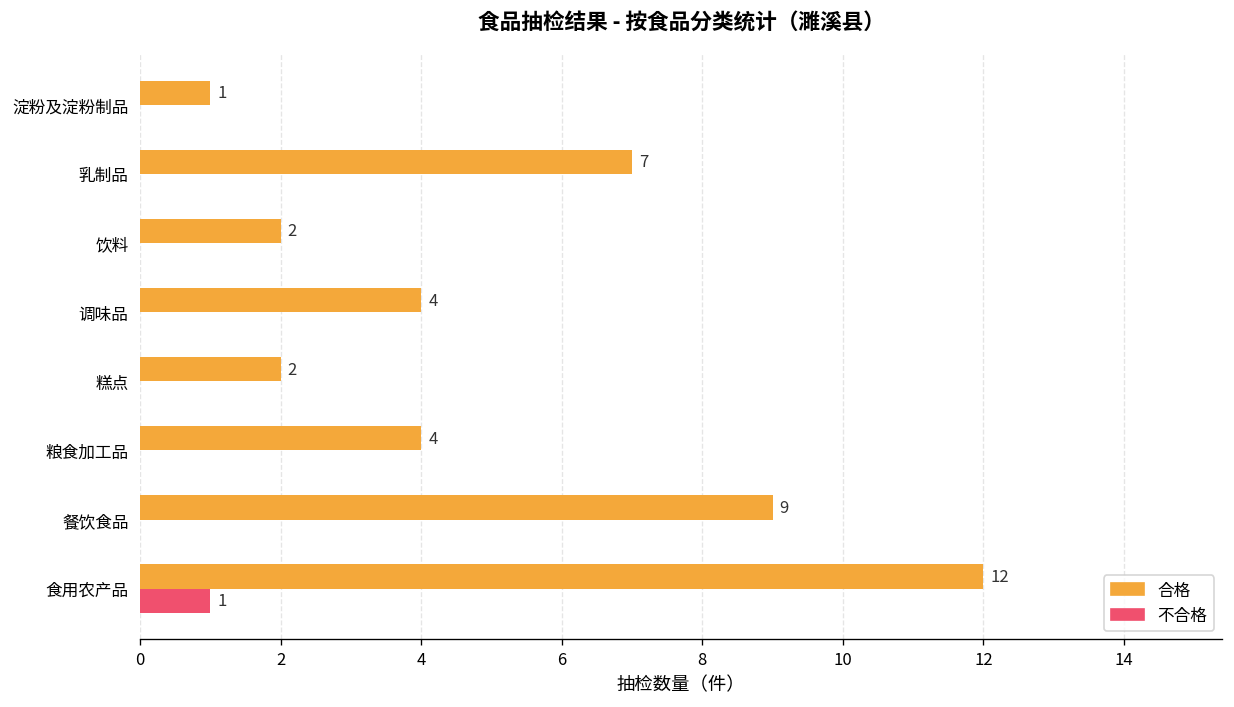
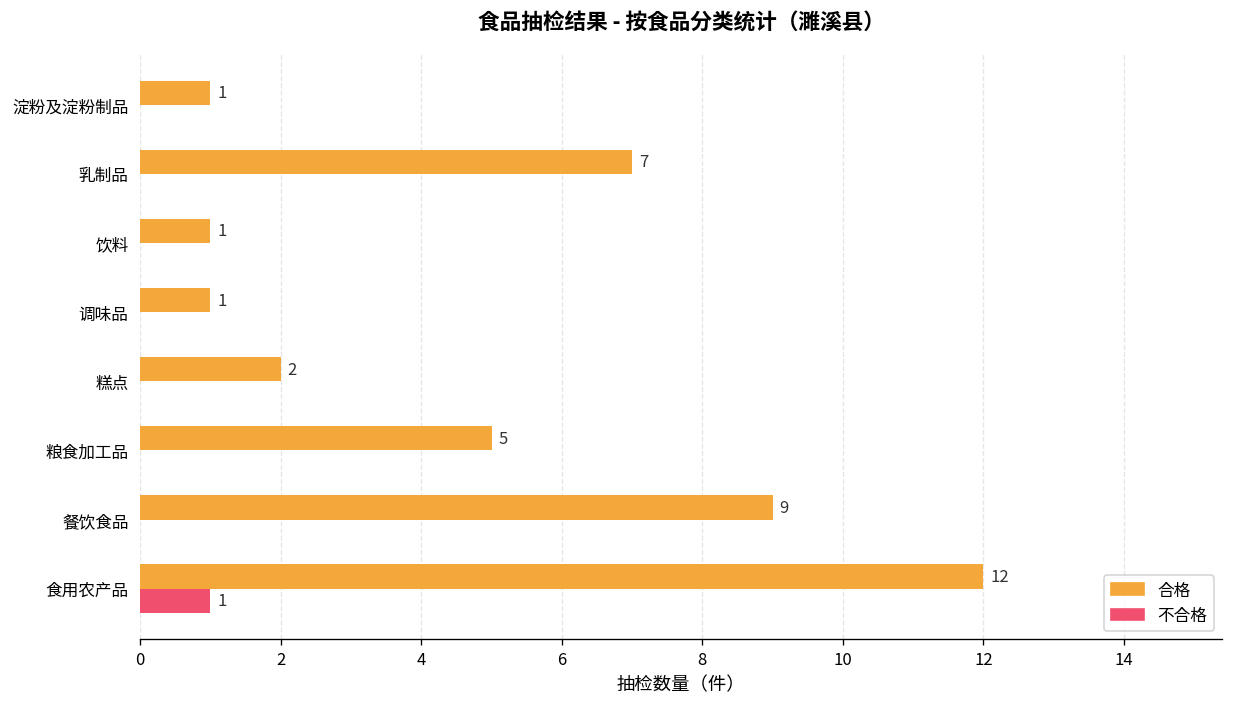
合格, 饮料: 2 -> 1
合格, 调味品: 4 -> 1
合格, 粮食加工品: 4 -> 5
